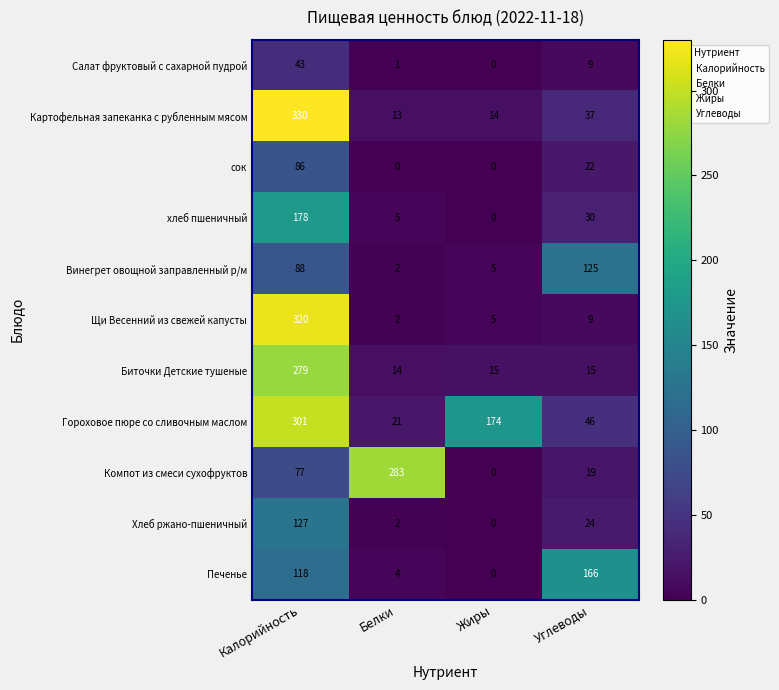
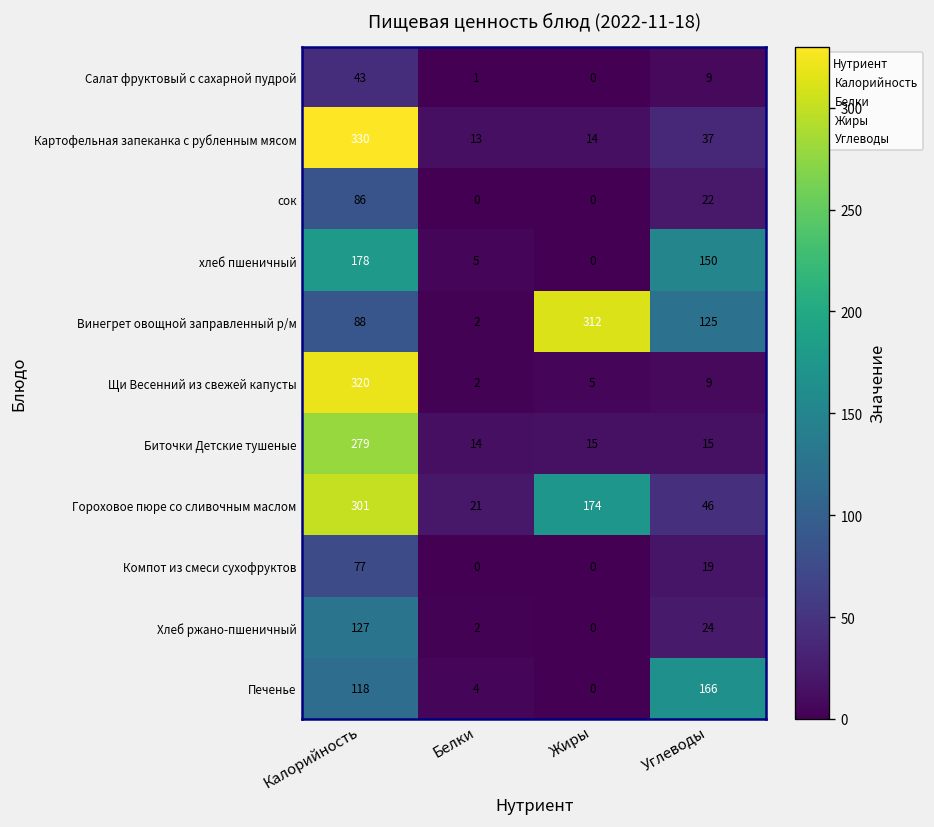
хлеб пшеничный, Углеводы: 30 -> 150
Винегрет овощной заправленный р/м, Жиры: 5 -> 312
Компот из смеси сухофруктов, Белки: 283 -> 0
